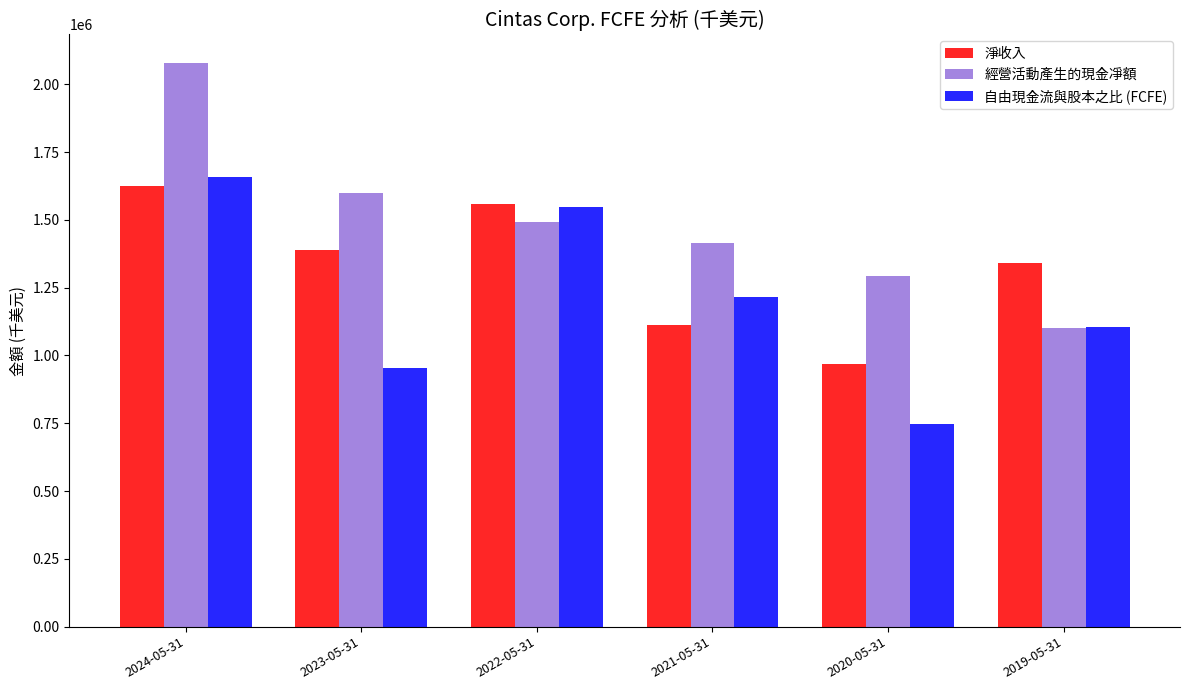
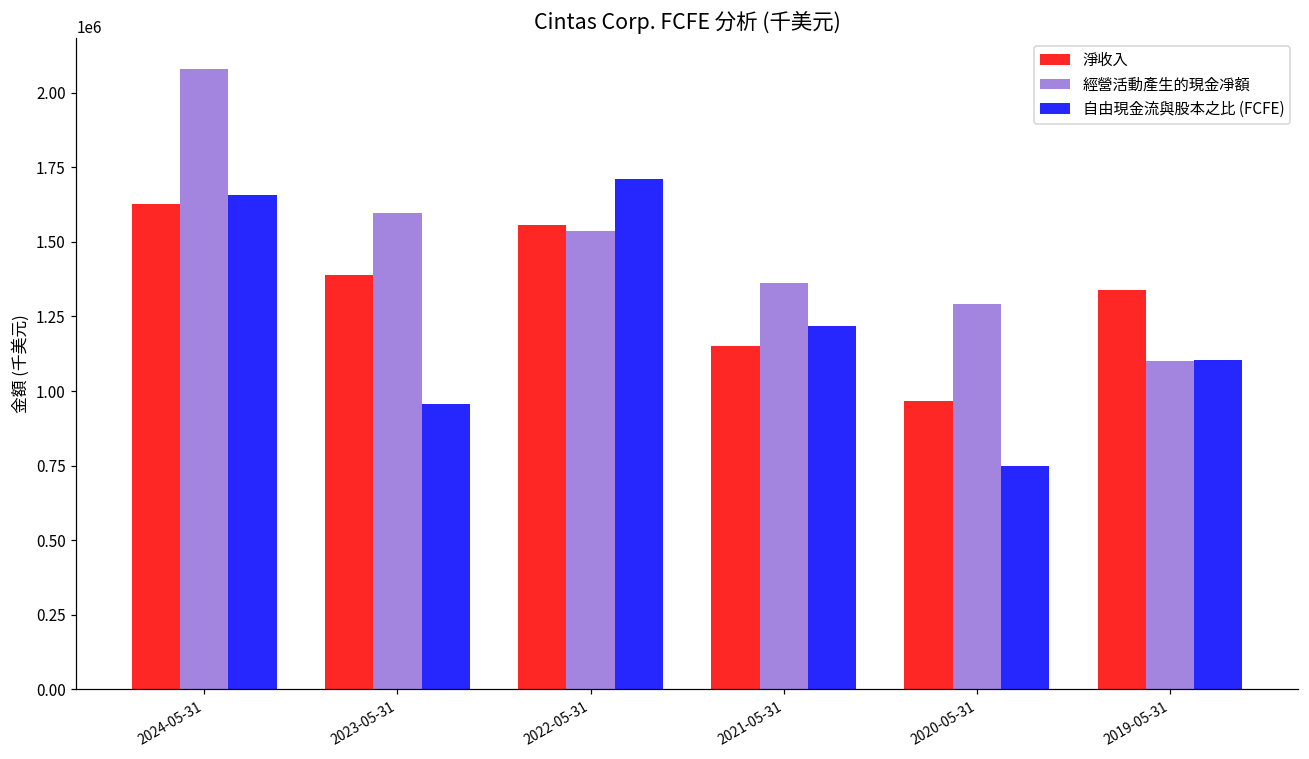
經營活動產生的現金凈額, 2022-05-31: 1490000 -> 1540000
自由現金流與股本之比 (FCFE), 2022-05-31: 1550000 -> 1710000
淨收入, 2021-05-31: 1110000 -> 1150000
經營活動產生的現金凈額, 2021-05-31: 1410000 -> 1360000
